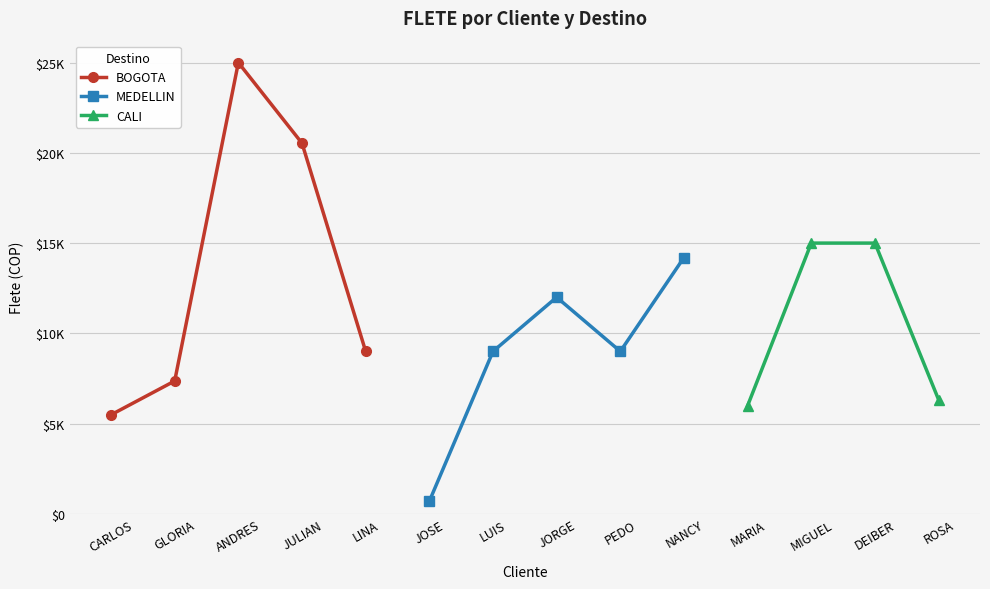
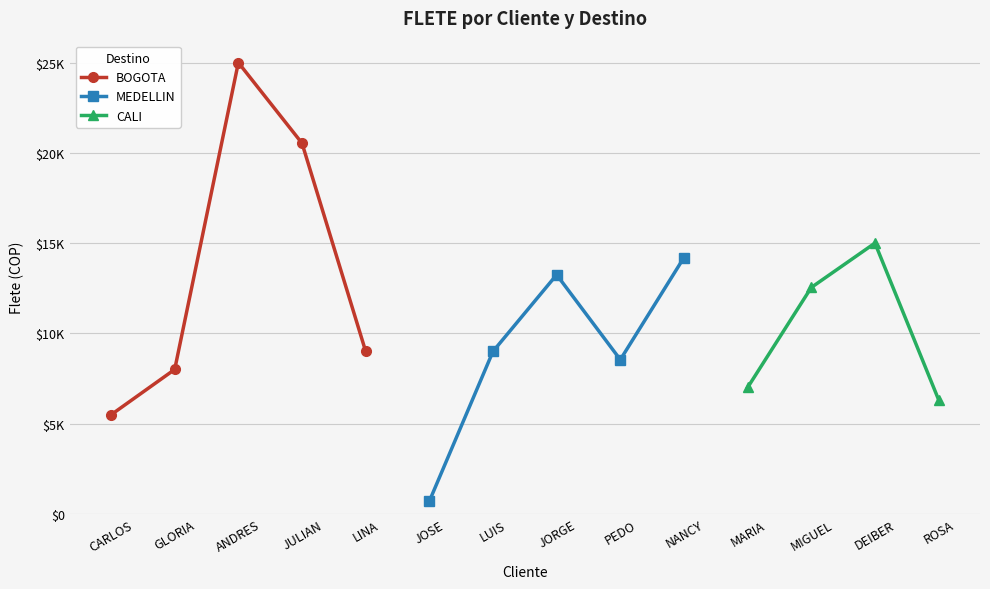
BOGOTA, GLORIA: $7400 -> $8000
MEDELLIN, JORGE: $12000 -> $13200
MEDELLIN, PEDO: $9000 -> $8500
CALI, MARIA: $6000 -> $7000
CALI, MIGUEL: $15000 -> $12500
